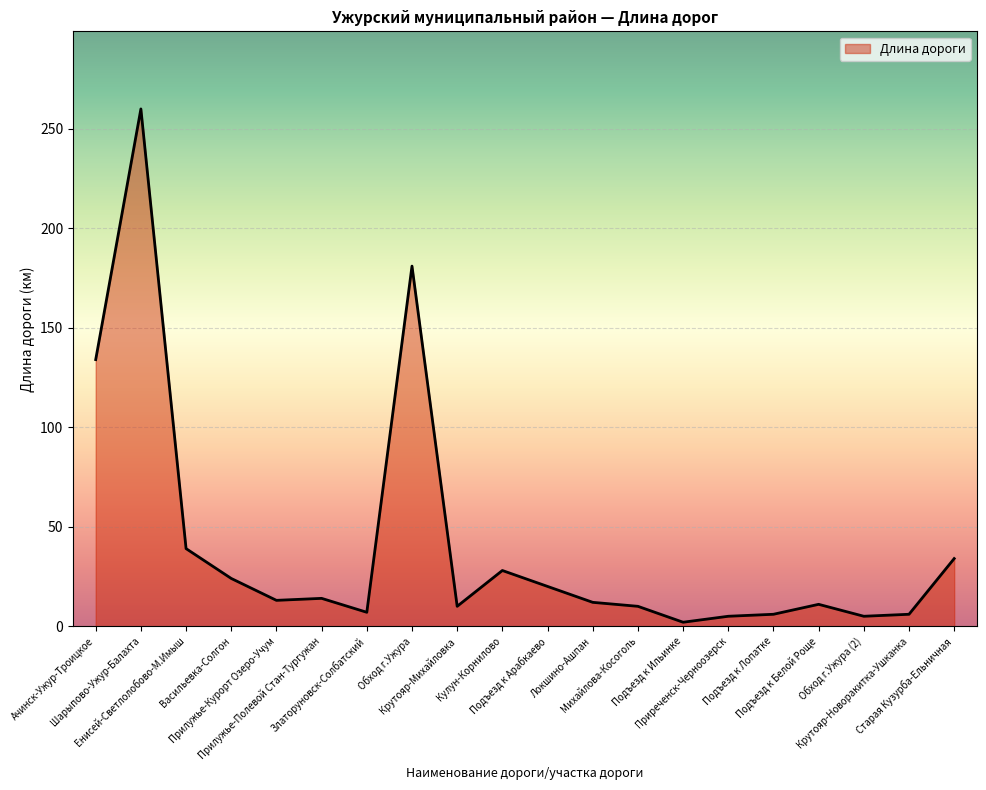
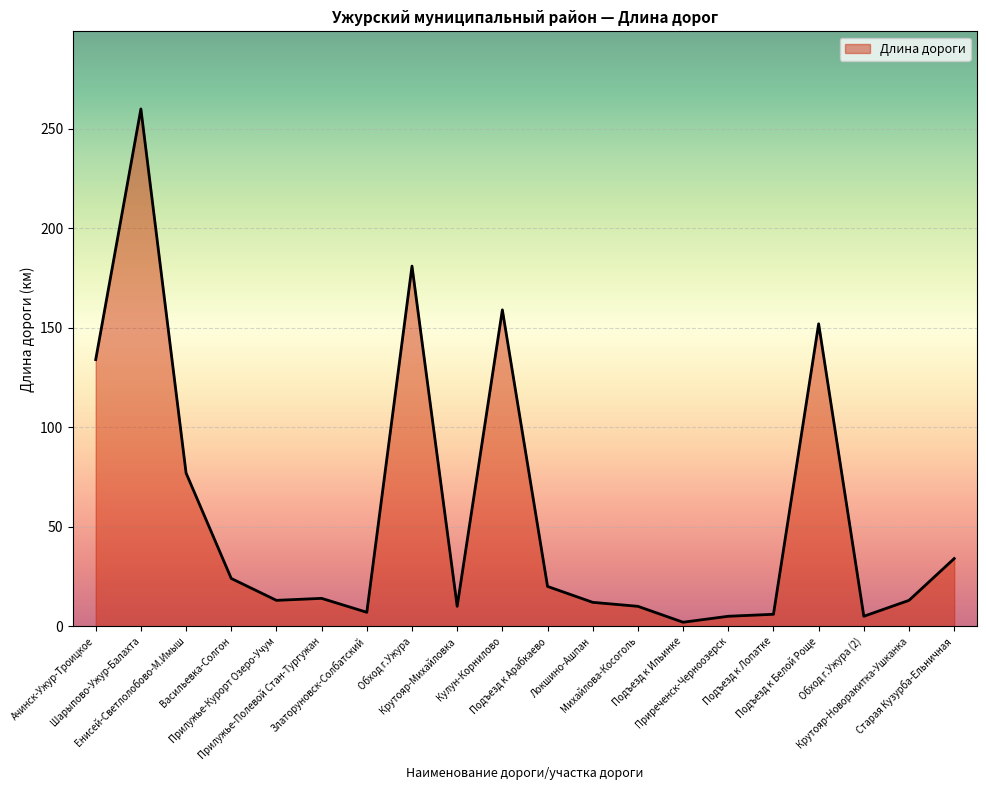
Енисей-Светлолобово-М.Имыш: 39 -> 77
Кулун-Корнилово: 28 -> 159
Подъезд к Белой Роще: 11 -> 152
Крутояр-Новоракитка-Ушканка: 6 -> 13
